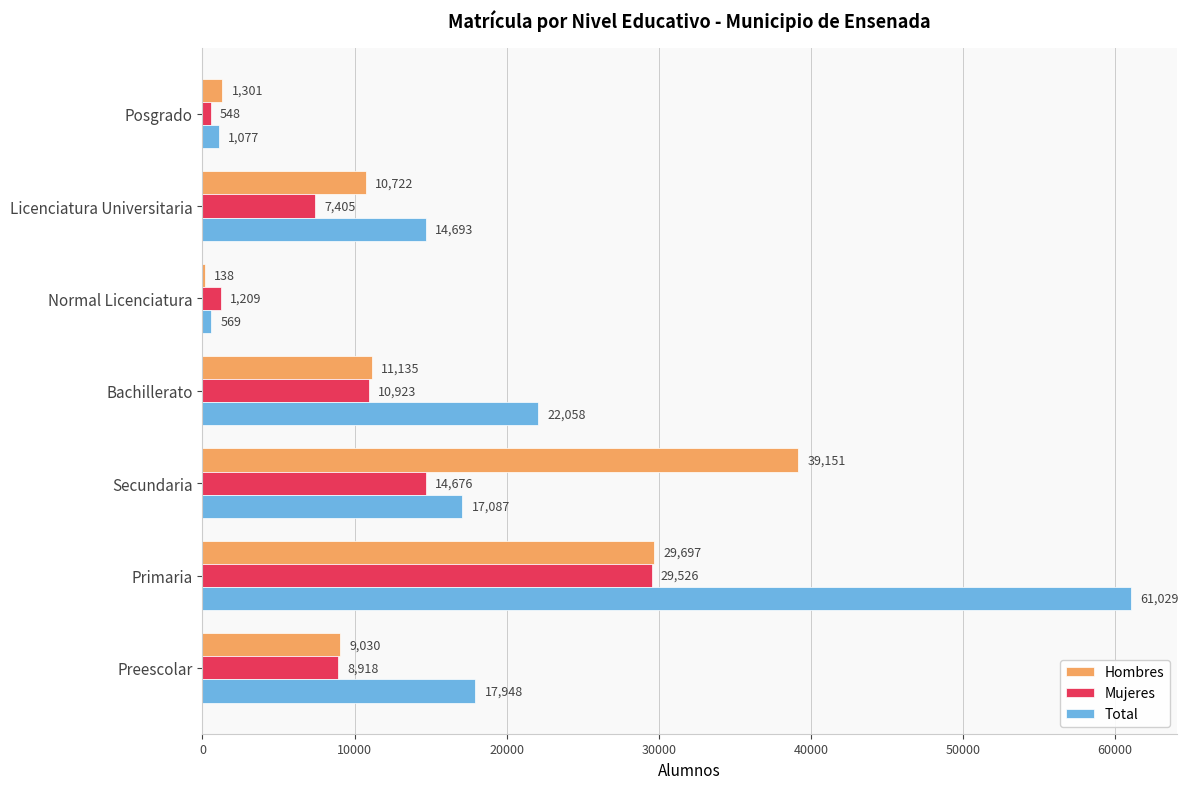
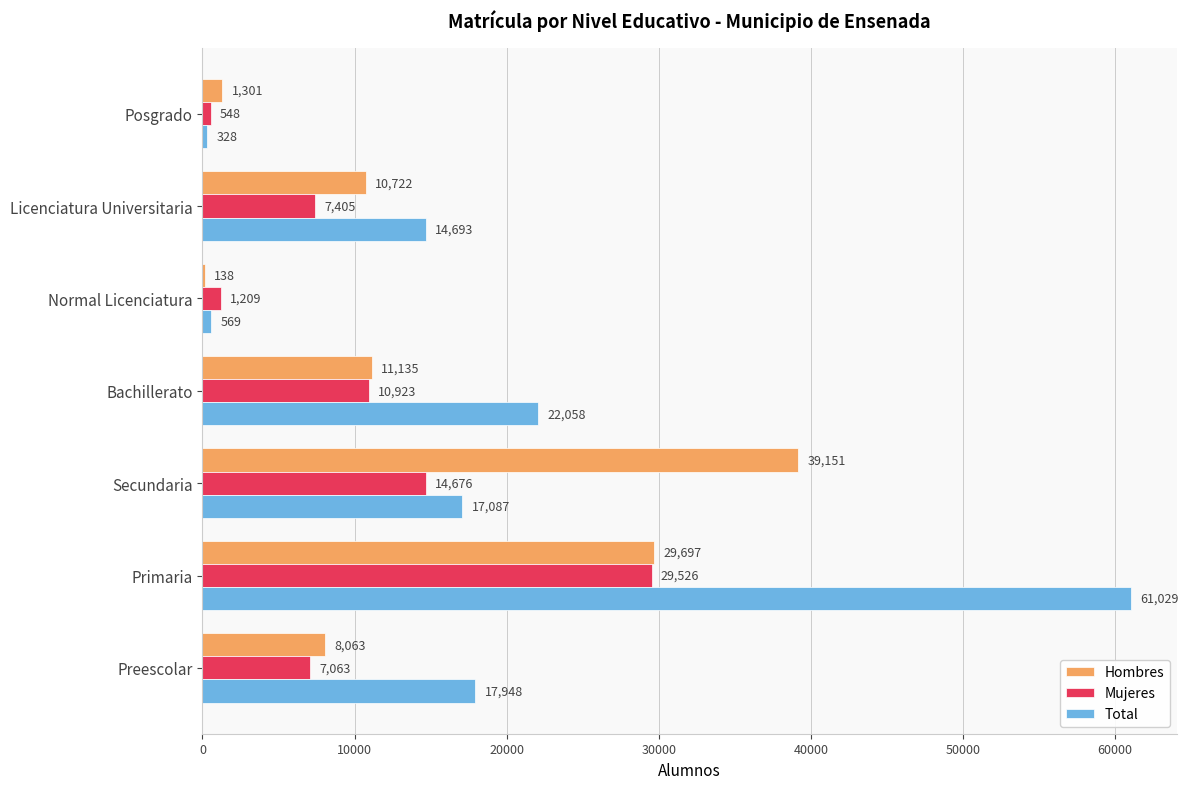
Total, Posgrado: 1,077 -> 328
Hombres, Preescolar: 9,030 -> 8,063
Mujeres, Preescolar: 8,918 -> 7,063
